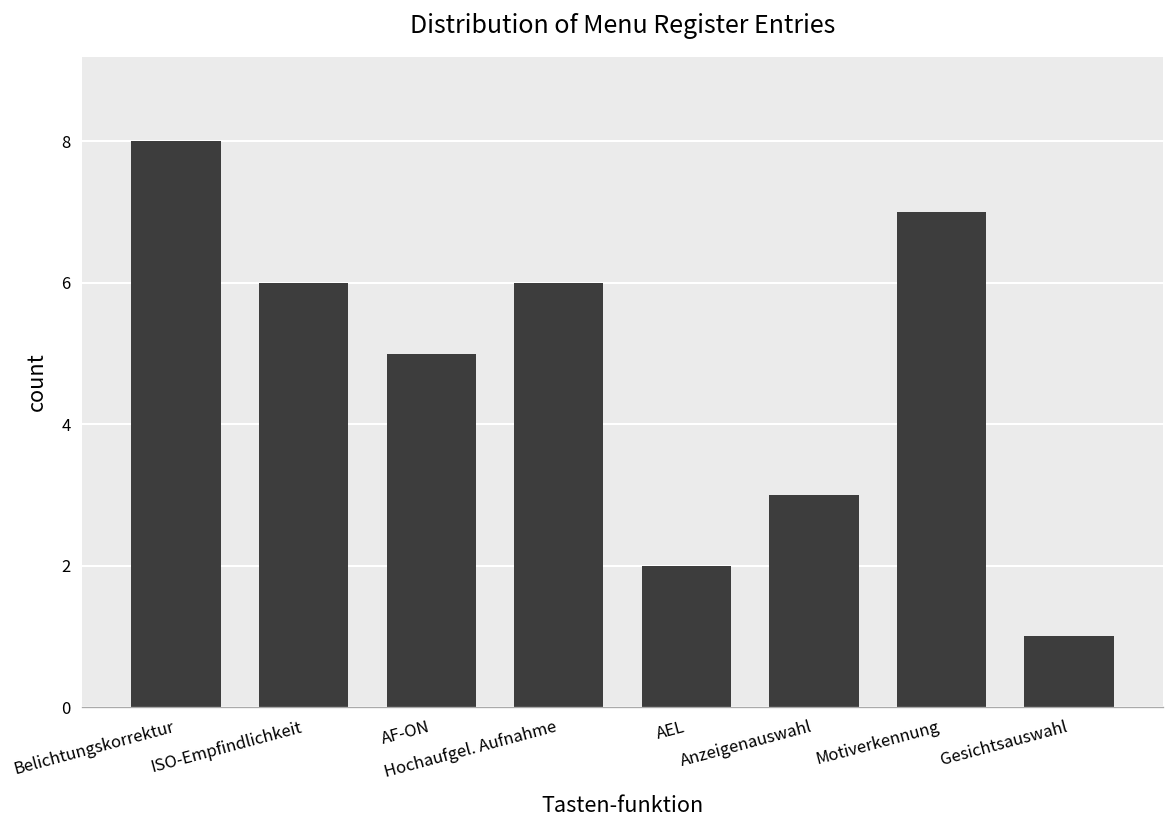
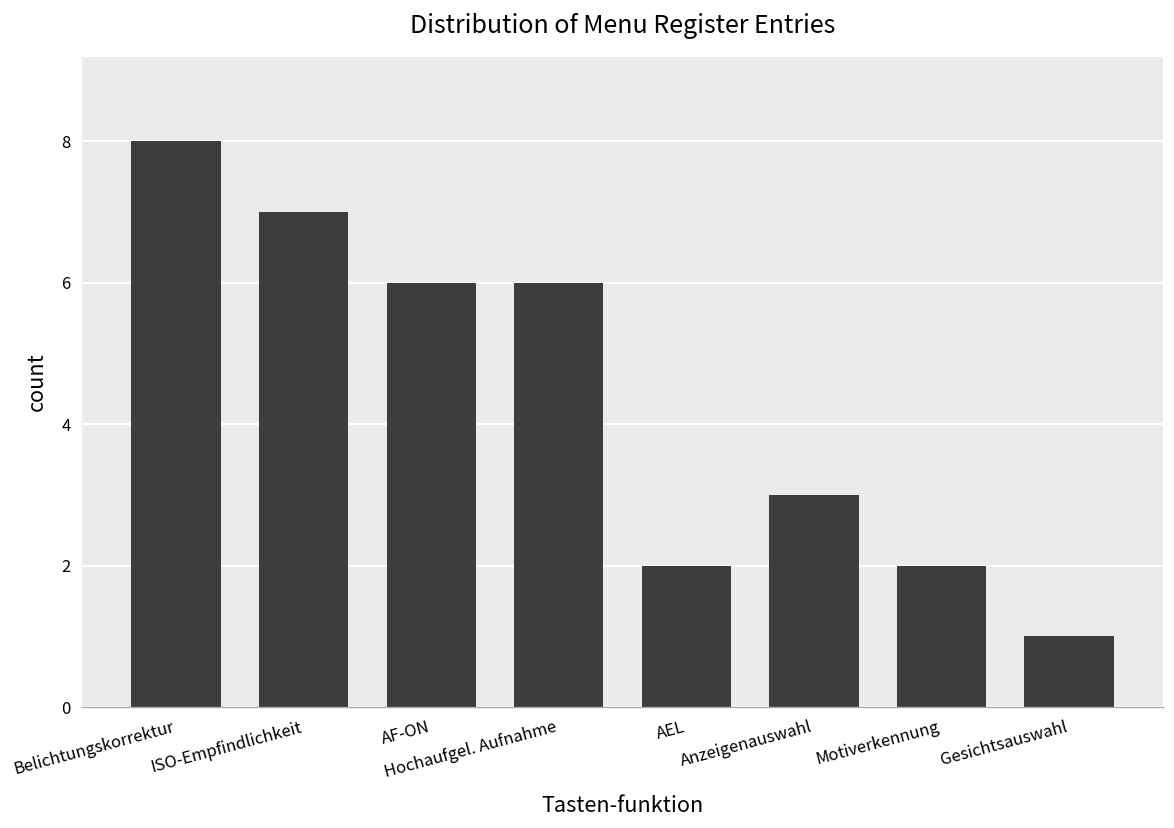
ISO-Empfindlichkeit: 6 -> 7
AF-ON: 5 -> 6
Motiverkennung: 7 -> 2
